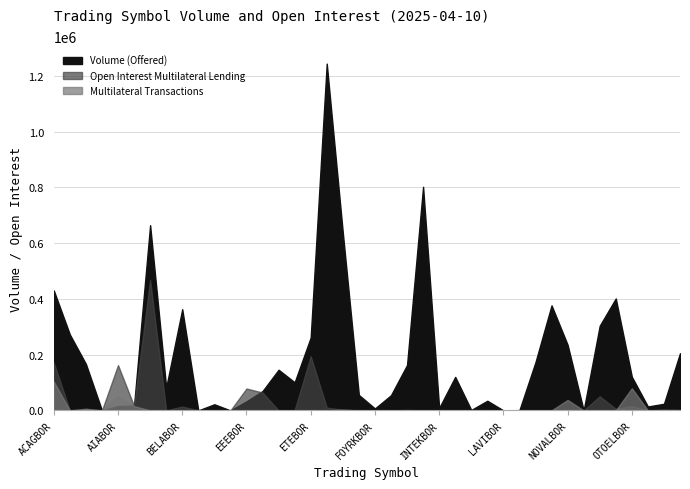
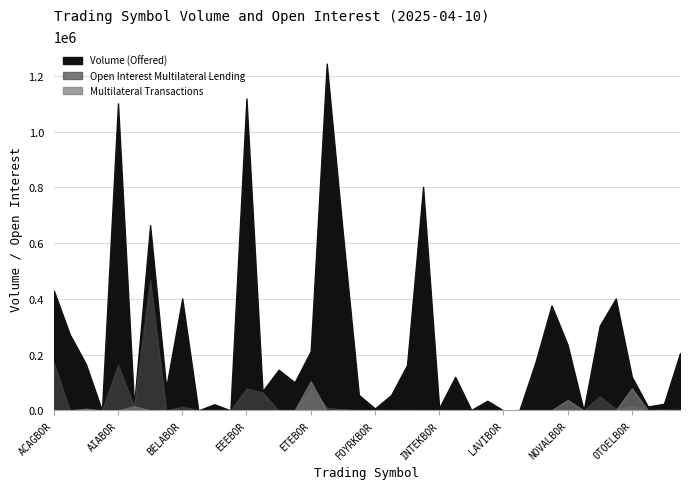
Multilateral Transactions, ACAGBOR: 100000 -> 0
Volume (Offered), AIABOR: 20000 -> 1100000
Multilateral Transactions, AIABOR: 50000 -> 0
Volume (Offered), BELABOR: 360000 -> 400000
Volume (Offered), EEEBOR: 30000 -> 1120000
Volume (Offered), ETEBOR: 260000 -> 210000
Open Interest Multilateral Lending, ETEBOR: 190000 -> 80000
Multilateral Transactions, ETEBOR: 0 -> 100000
